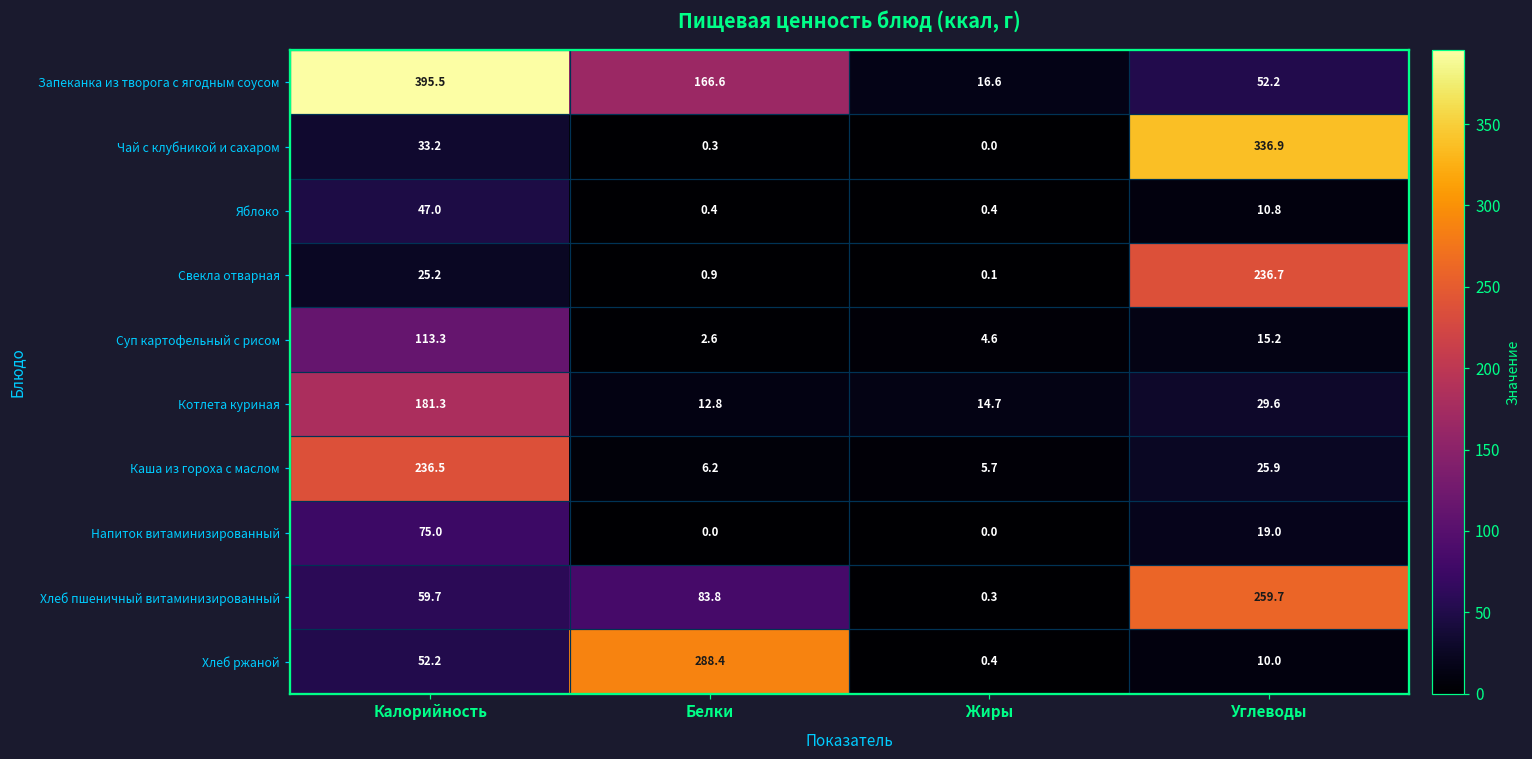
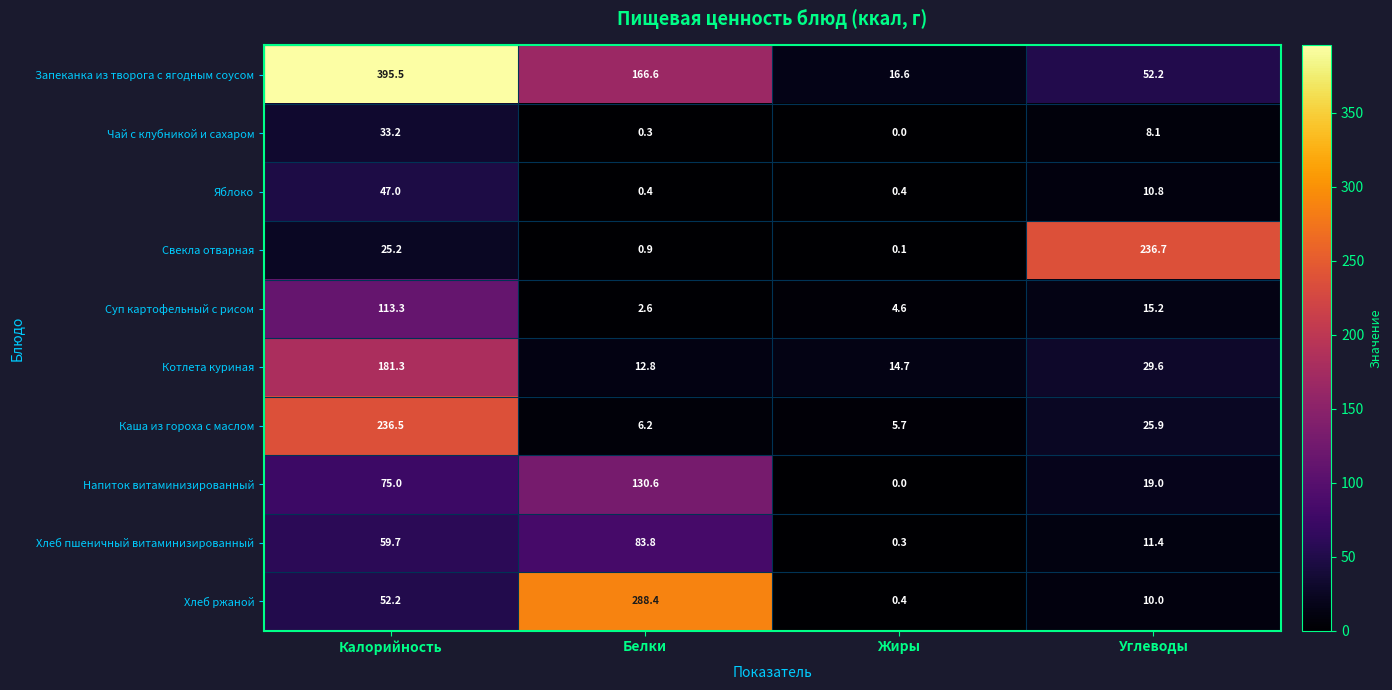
Чай с клубникой и сахаром, Углеводы: 336.9 -> 8.1
Напиток витаминизированный, Белки: 0.0 -> 130.6
Хлеб пшеничный витаминизированный, Углеводы: 259.7 -> 11.4
